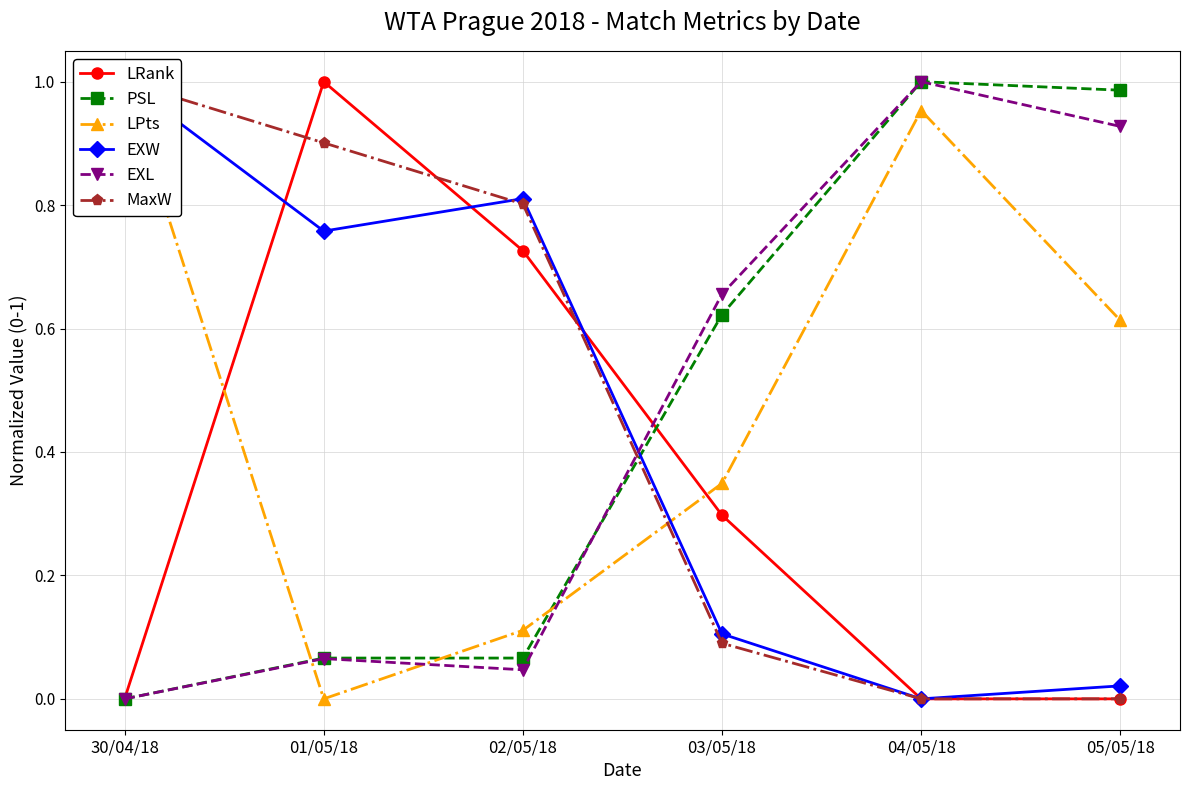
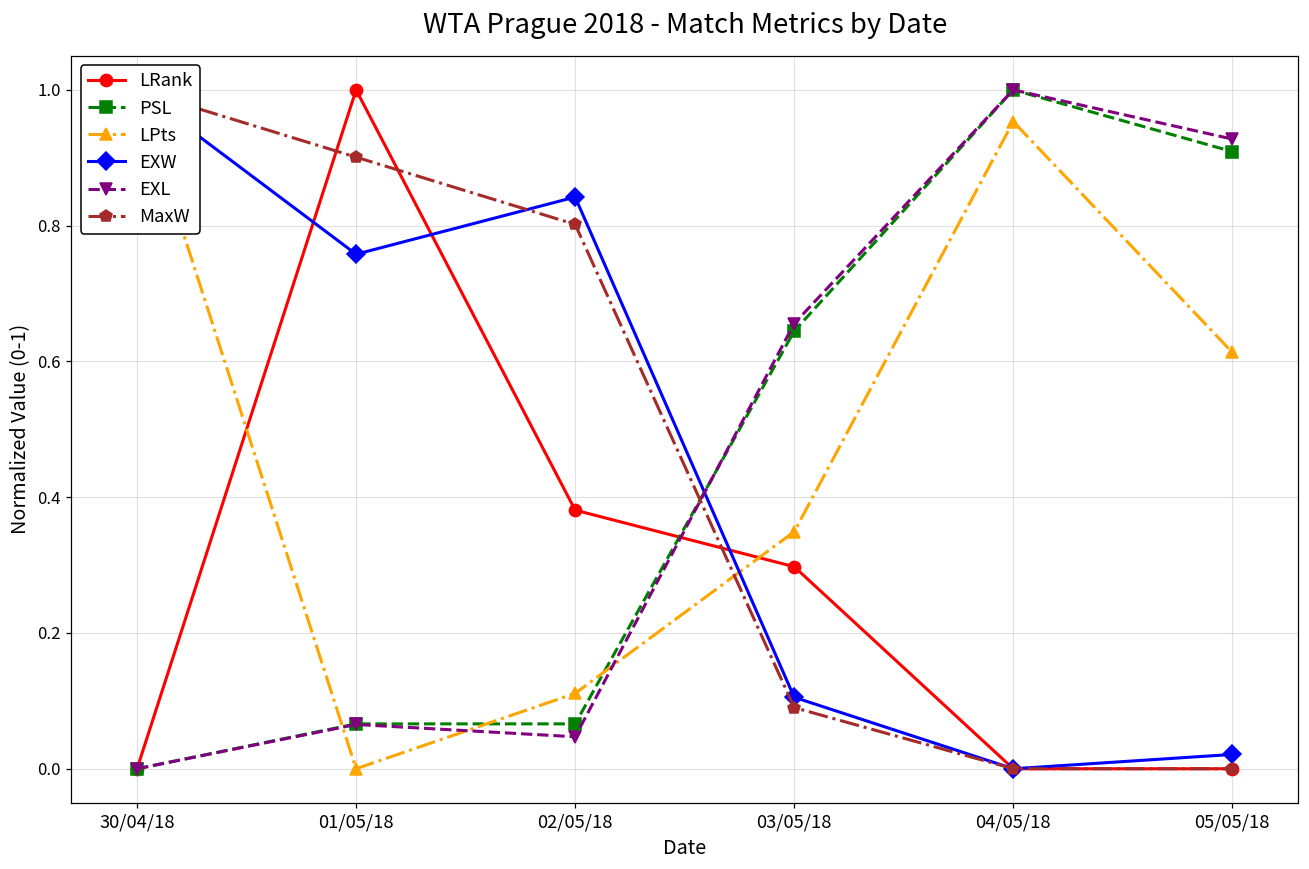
LRank, 02/05/18: 0.73 -> 0.38
EXW, 02/05/18: 0.81 -> 0.84
PSL, 03/05/18: 0.62 -> 0.64
PSL, 05/05/18: 0.99 -> 0.91
